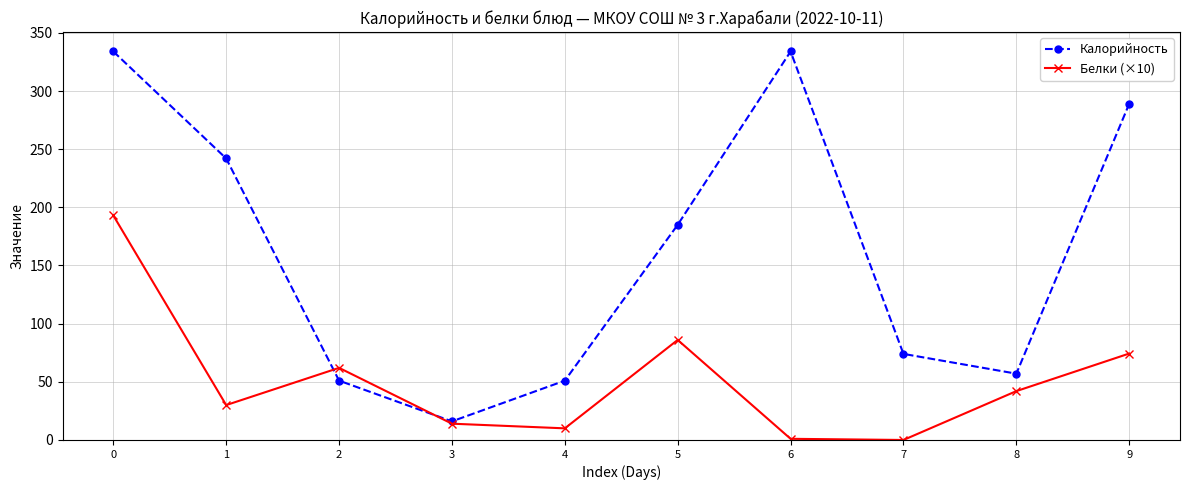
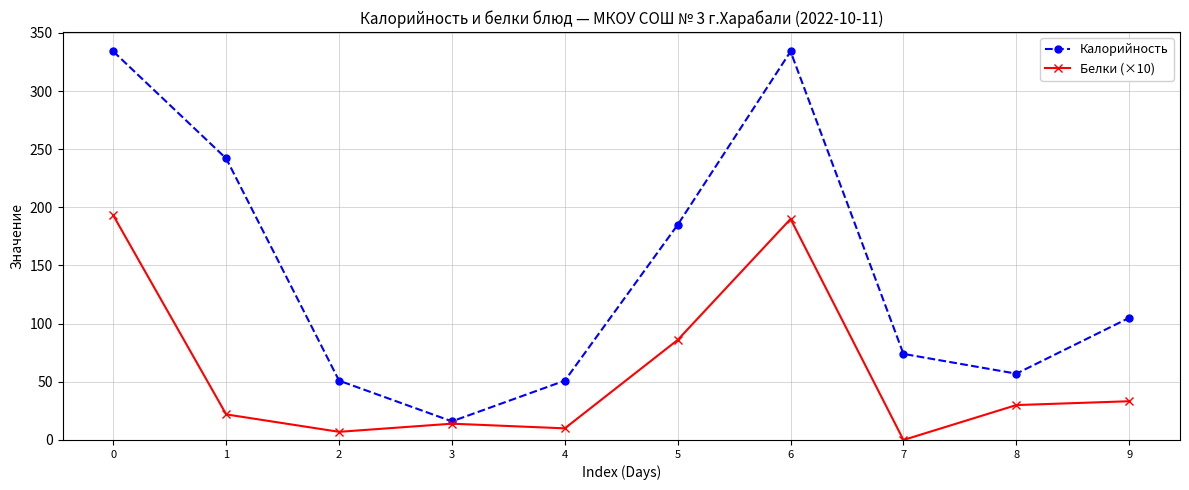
Белки (×10), 1: 30 -> 22
Белки (×10), 2: 62 -> 7
Белки (×10), 6: 1 -> 190
Белки (×10), 8: 42 -> 30
Калорийность, 9: 289 -> 105
Белки (×10), 9: 74 -> 33
